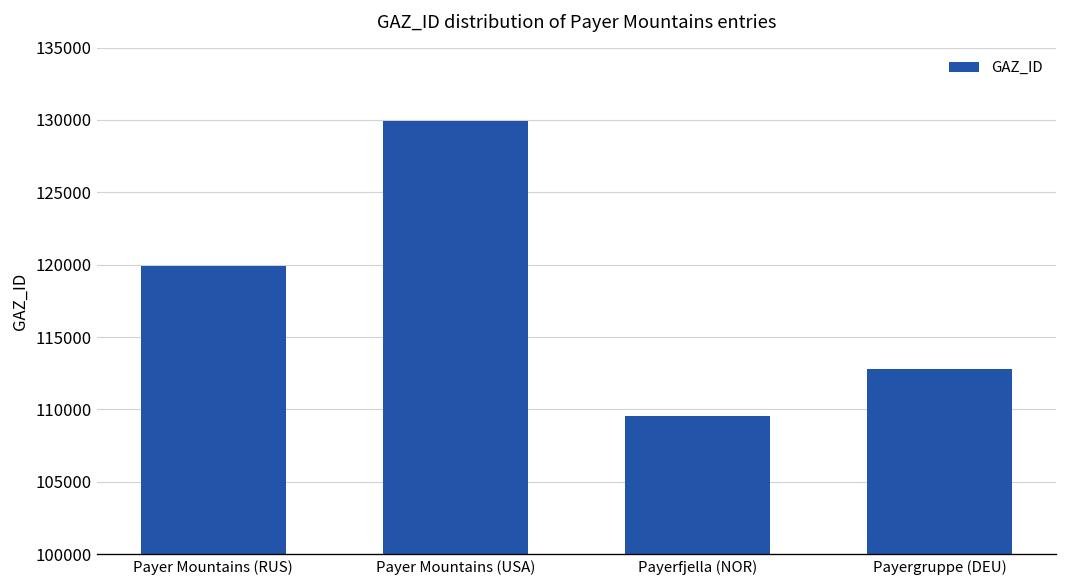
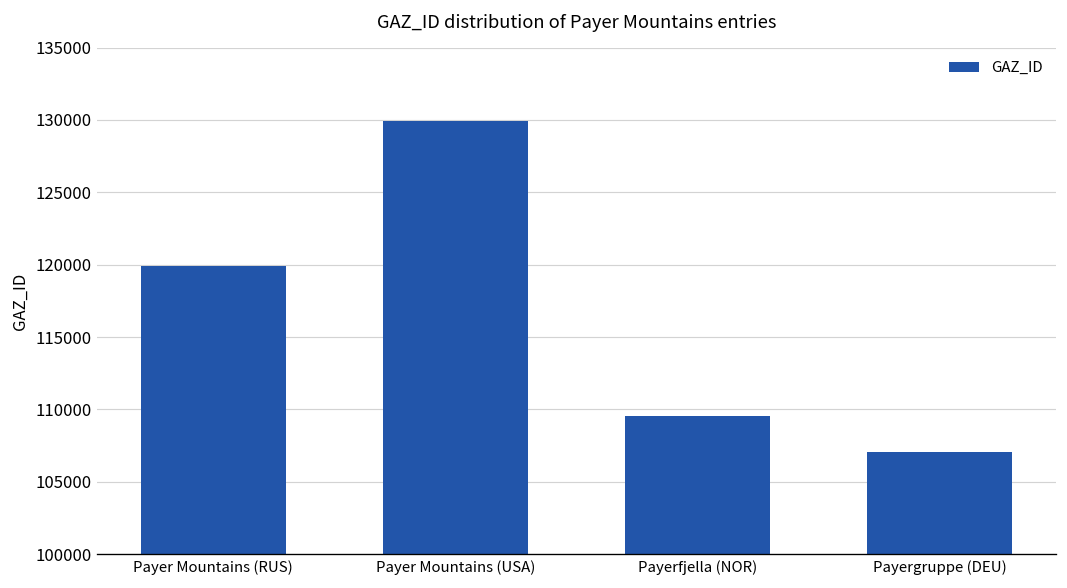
Payergruppe (DEU): 112800 -> 107000
